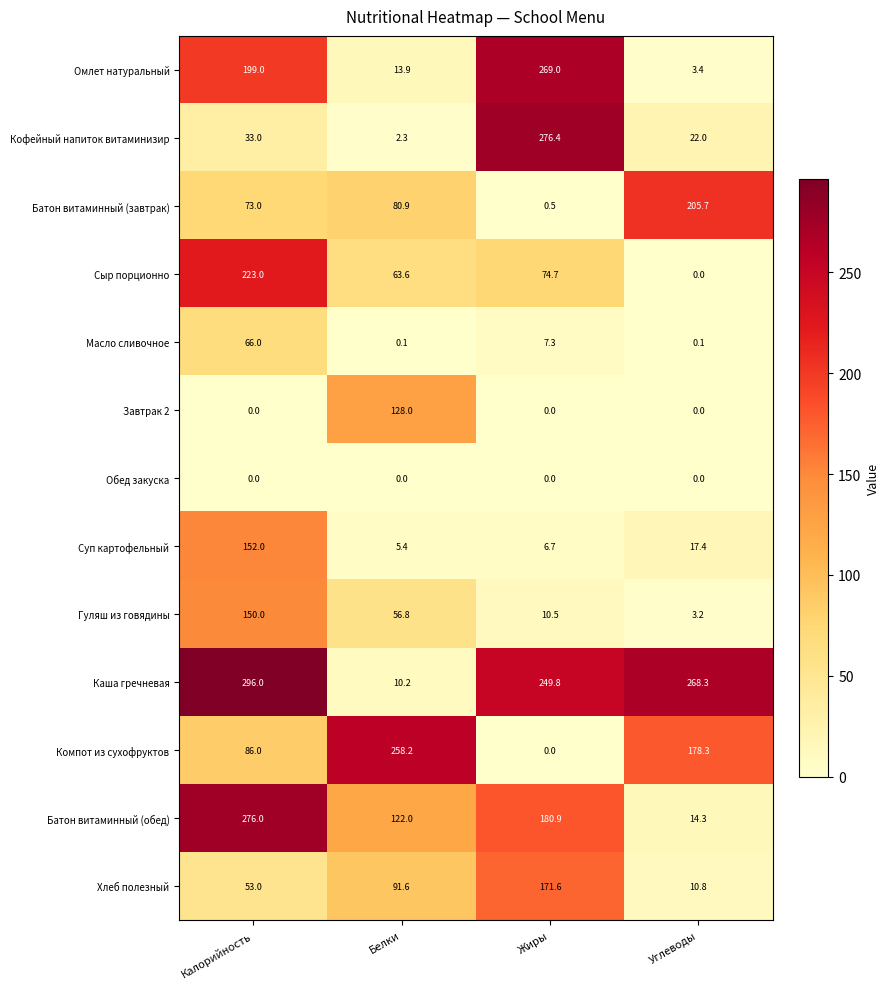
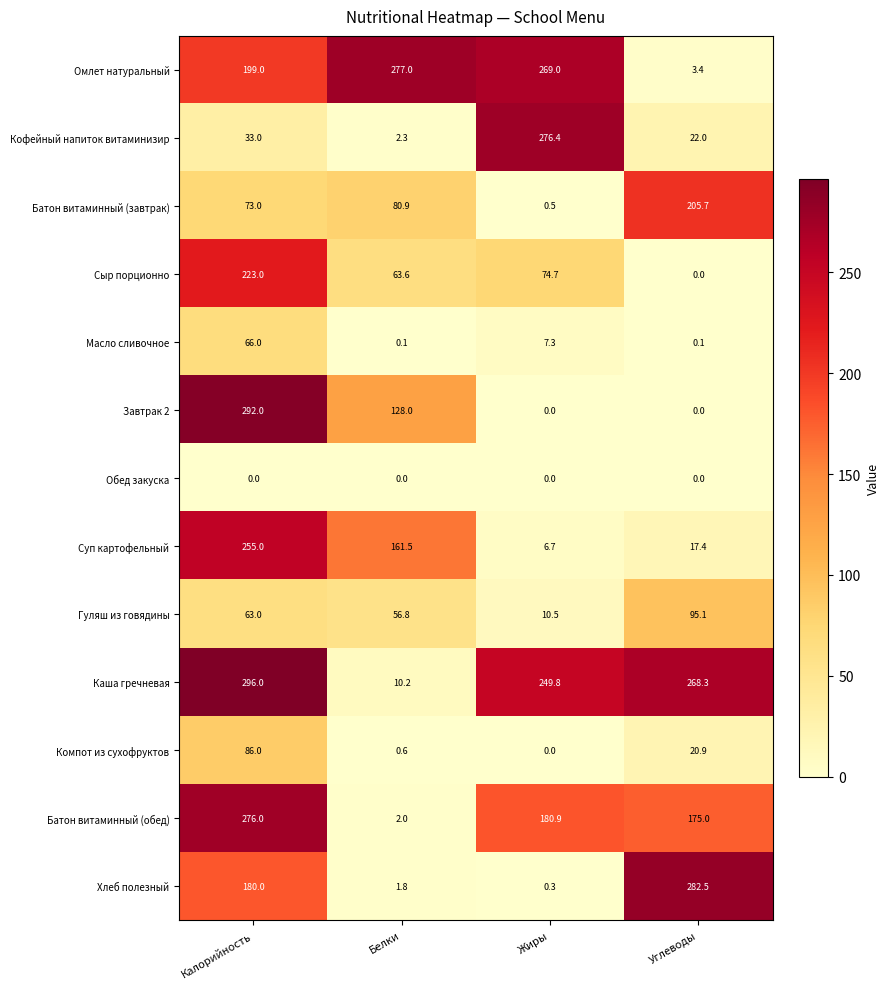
Омлет натуральный, Белки: 13.9 -> 277.0
Завтрак 2, Калорийность: 0.0 -> 292.0
Суп картофельный, Калорийность: 152.0 -> 255.0
Суп картофельный, Белки: 5.4 -> 161.5
Гуляш из говядины, Калорийность: 150.0 -> 63.0
Гуляш из говядины, Углеводы: 3.2 -> 95.1
Компот из сухофруктов, Белки: 258.2 -> 0.6
Компот из сухофруктов, Углеводы: 178.3 -> 20.9
Батон витаминный (обед), Белки: 122.0 -> 2.0
Батон витаминный (обед), Углеводы: 14.3 -> 175.0
Хлеб полезный, Калорийность: 53.0 -> 180.0
Хлеб полезный, Белки: 91.6 -> 1.8
Хлеб полезный, Жиры: 171.6 -> 0.3
Хлеб полезный, Углеводы: 10.8 -> 282.5
